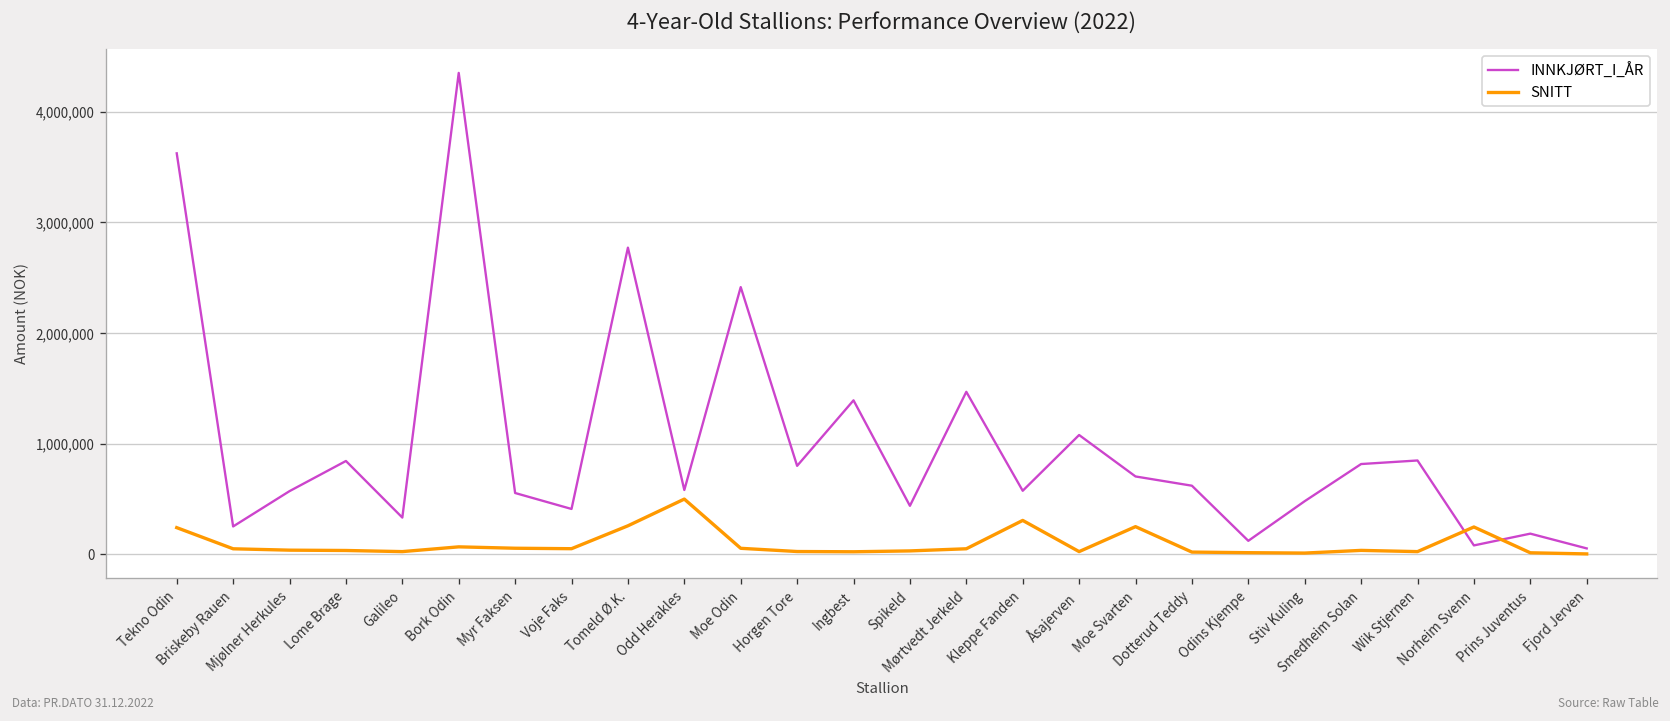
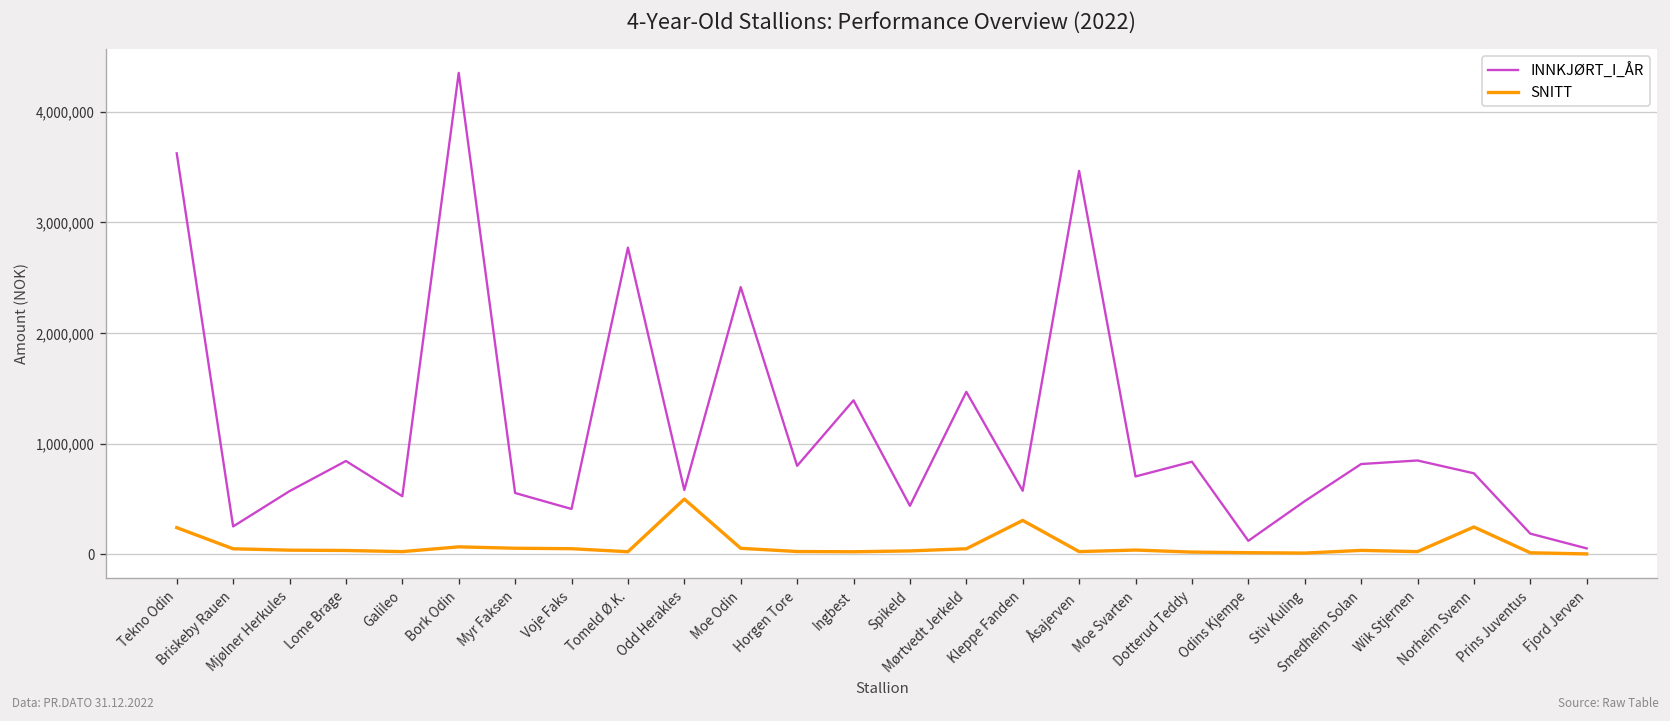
INNKJØRT_I_ÅR, Galileo: 300,000 -> 500,000
SNITT, Tomeld Ø.K.: 300,000 -> 0
INNKJØRT_I_ÅR, Åsajerven: 1,100,000 -> 3,500,000
SNITT, Moe Svarten: 300,000 -> 0
INNKJØRT_I_ÅR, Dotterud Teddy: 600,000 -> 800,000
INNKJØRT_I_ÅR, Norheim Svenn: 100,000 -> 700,000
